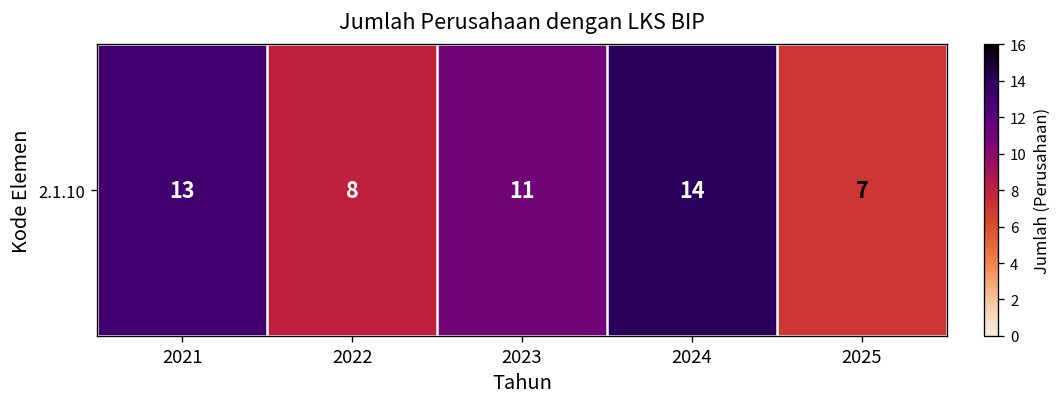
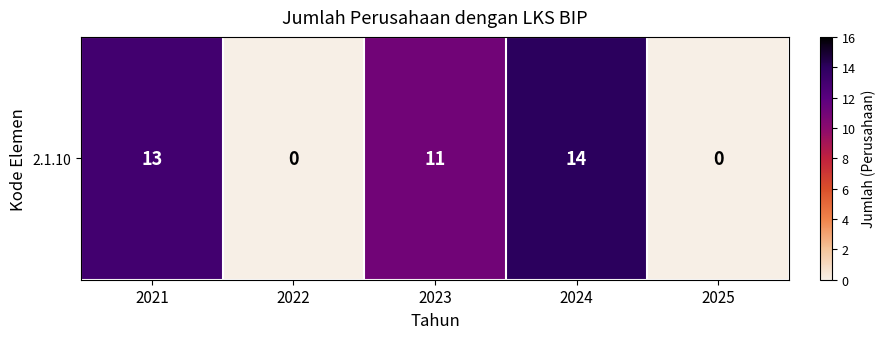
2.1.10, 2022: 8 -> 0
2.1.10, 2025: 7 -> 0
